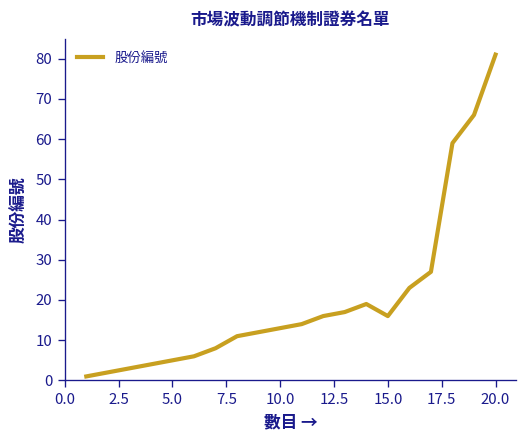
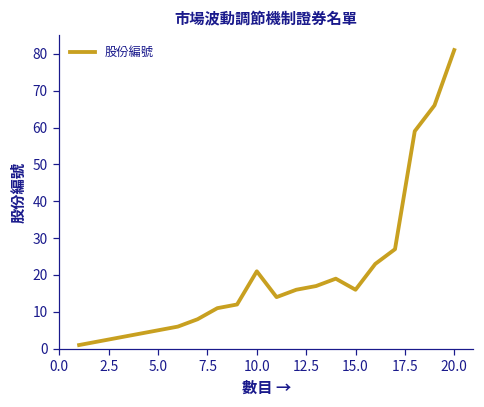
10.0: 13 -> 21
